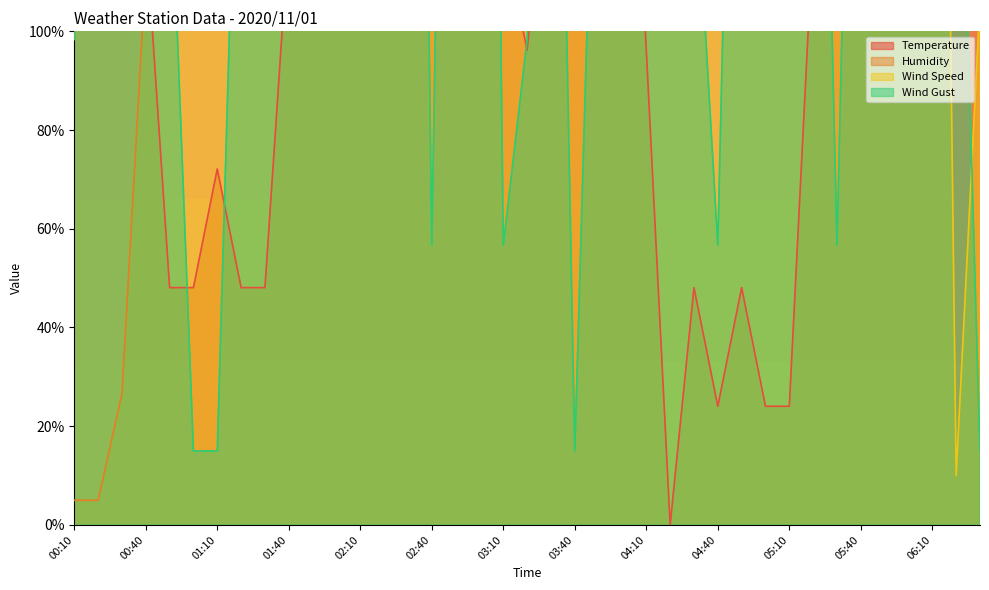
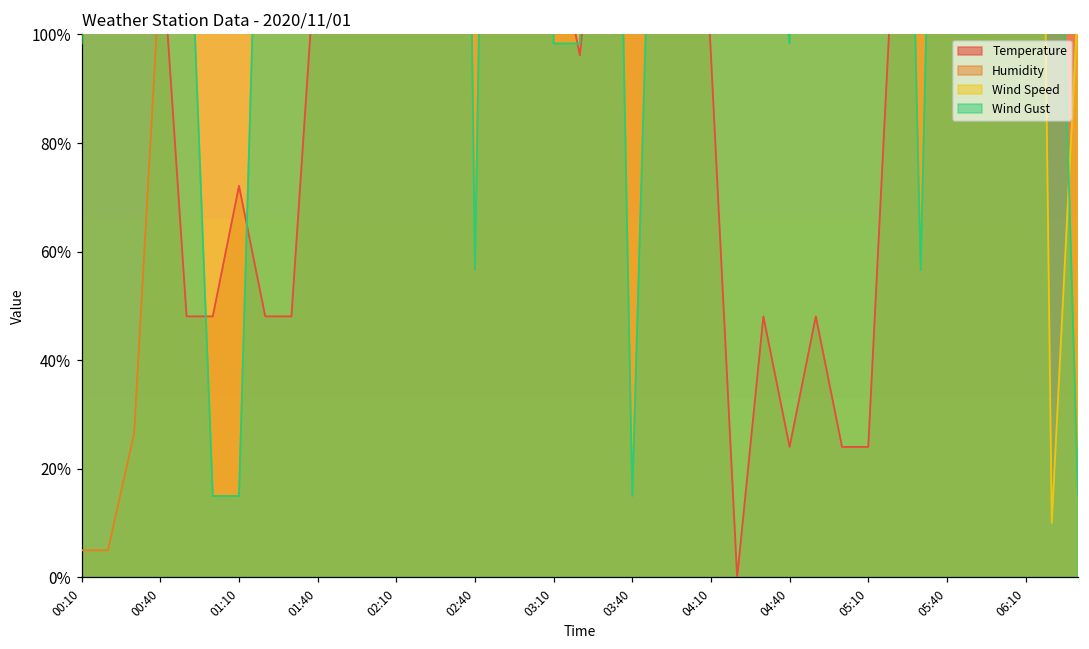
Wind Gust, 03:10: 57% -> 98%
Wind Gust, 04:40: 57% -> 98%
